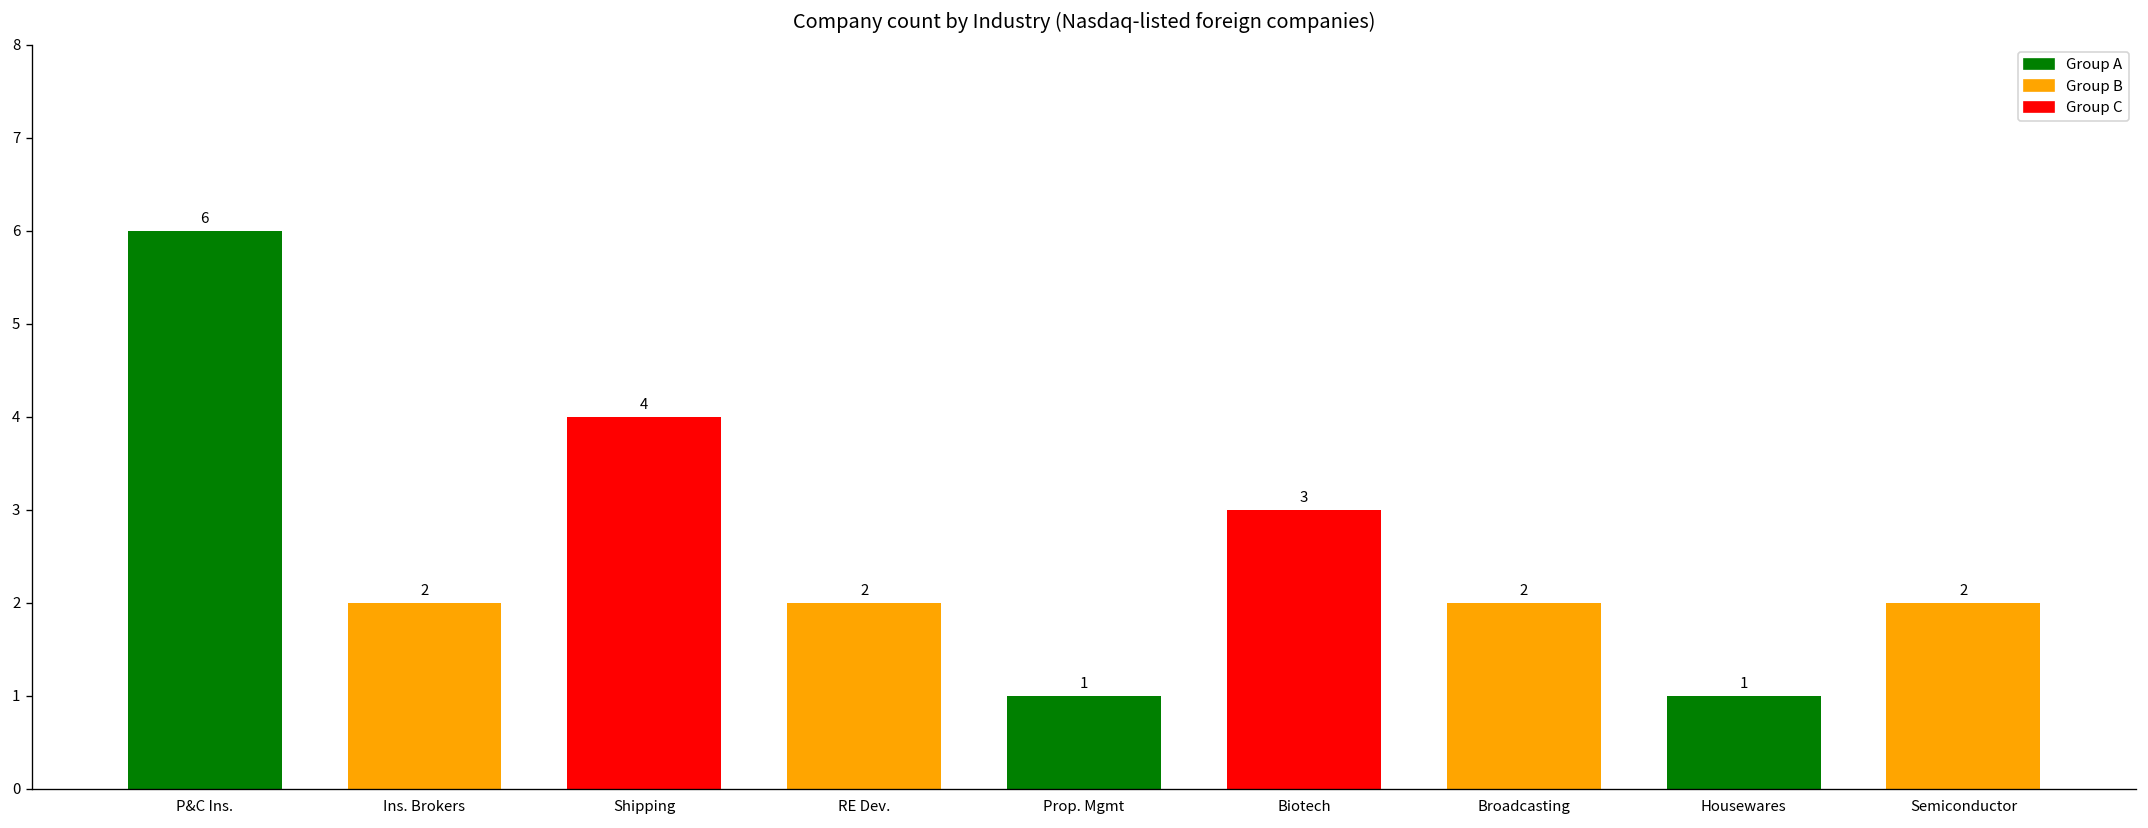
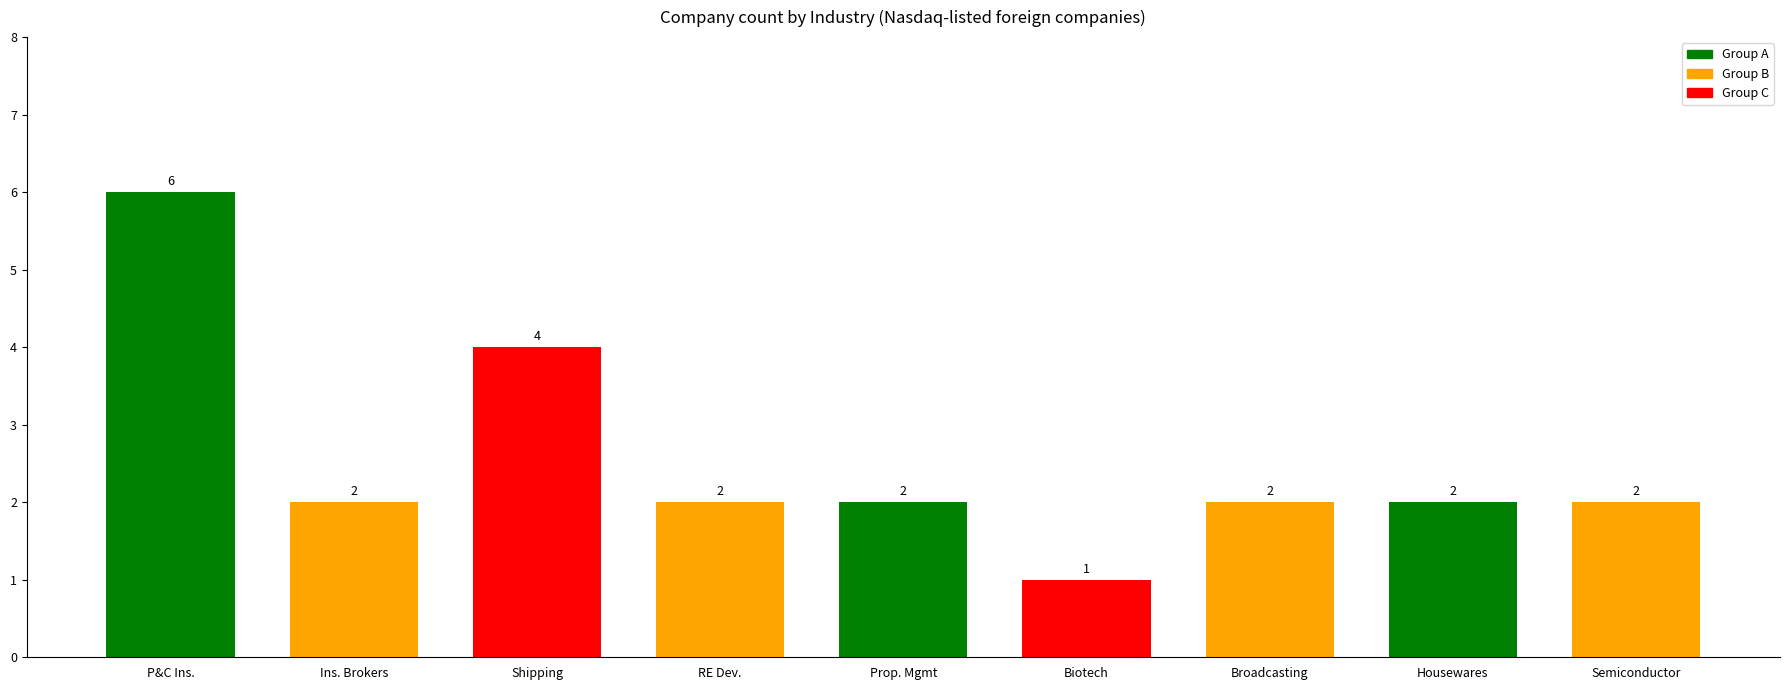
Prop. Mgmt: 1 -> 2
Biotech: 3 -> 1
Housewares: 1 -> 2
